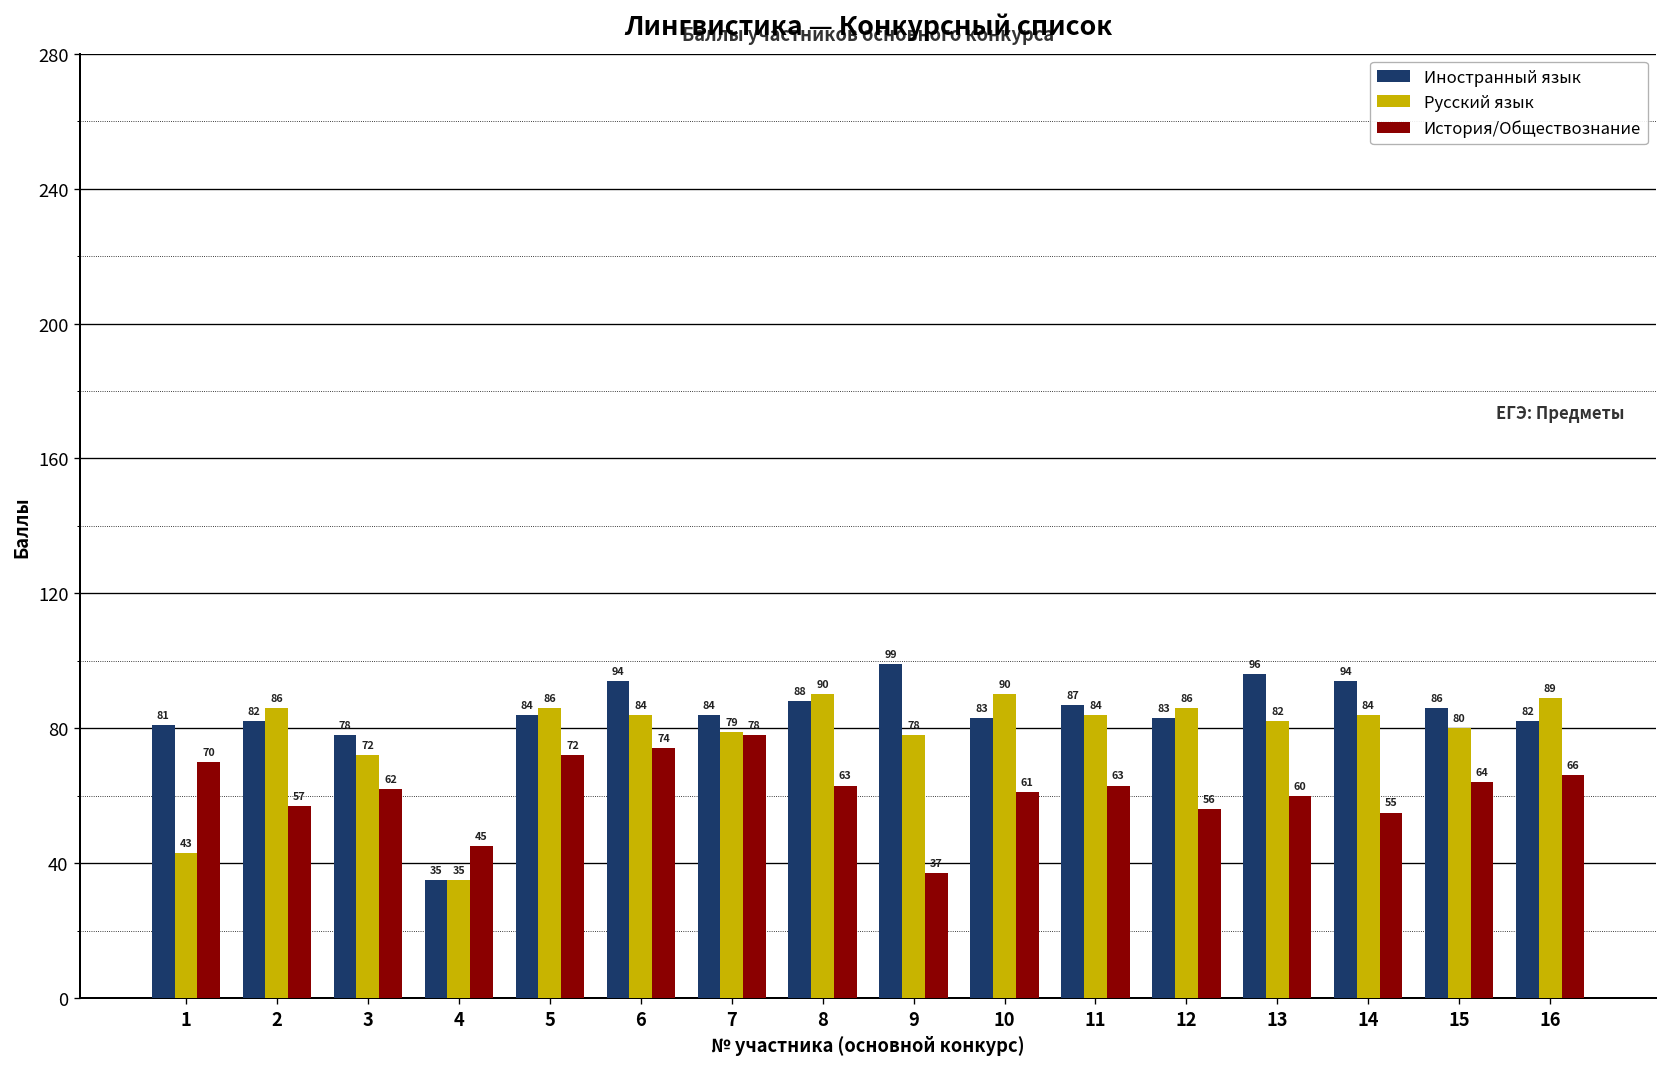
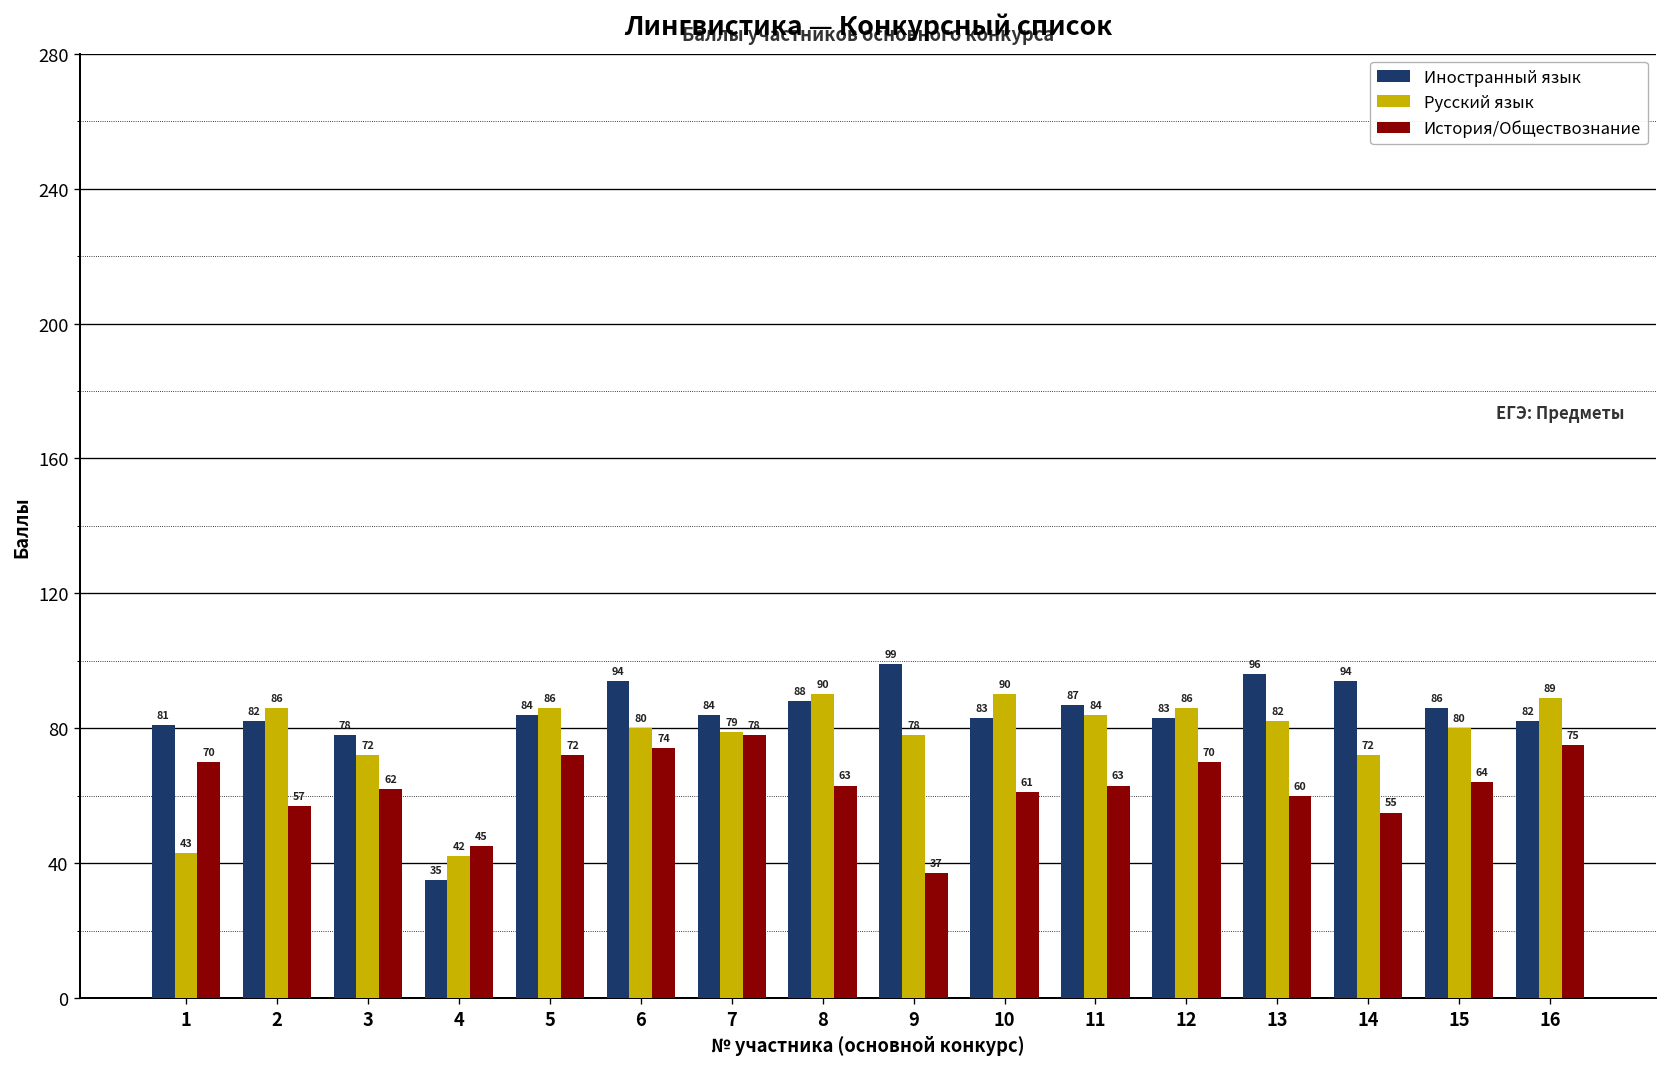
Русский язык, 4: 35 -> 42
Русский язык, 6: 84 -> 80
История/Обществознание, 12: 56 -> 70
Русский язык, 14: 84 -> 72
История/Обществознание, 16: 66 -> 75
